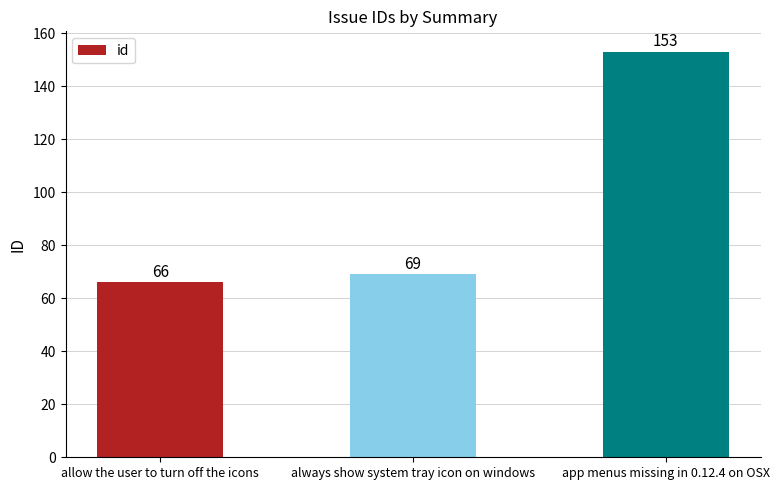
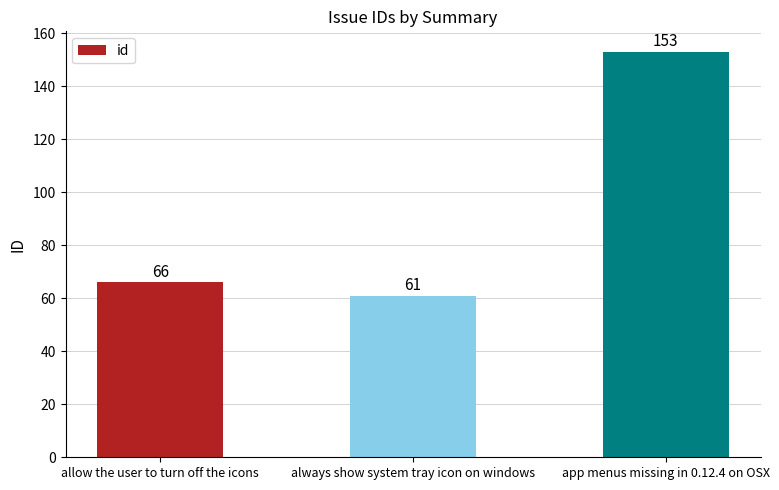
always show system tray icon on windows: 69 -> 61
